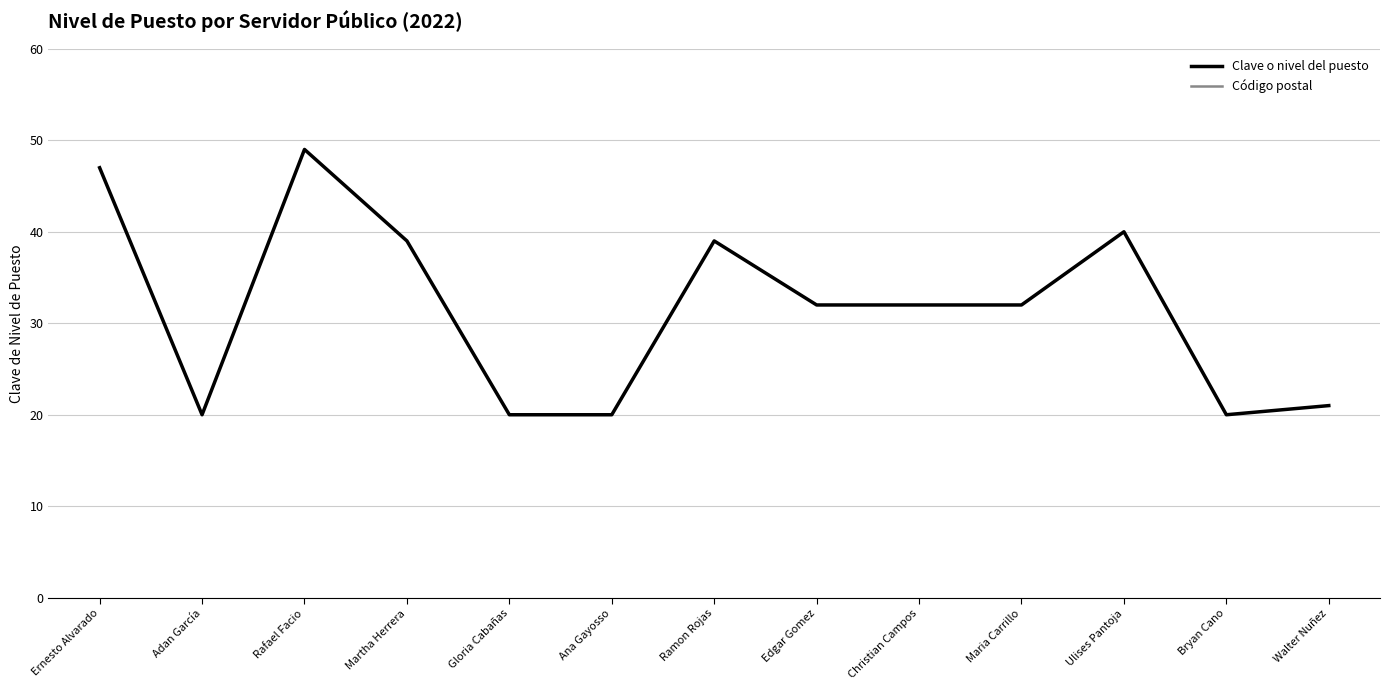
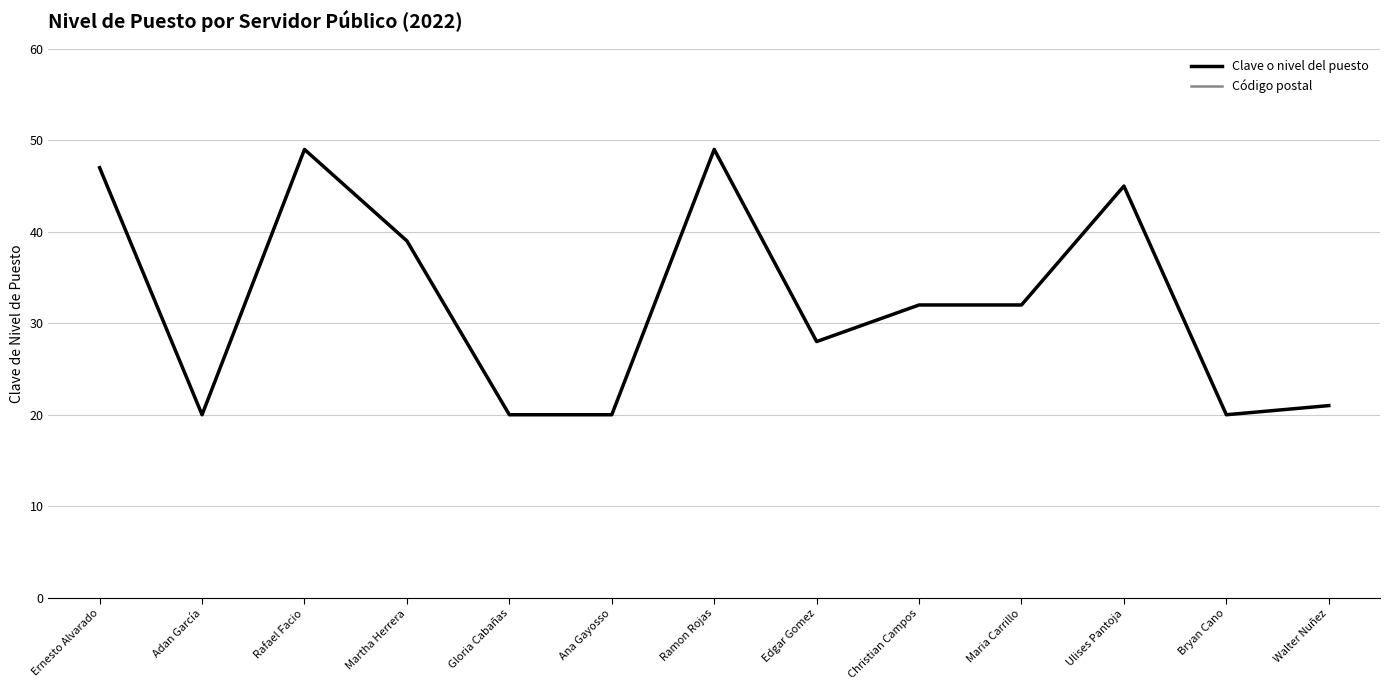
Clave o nivel del puesto, Ramon Rojas: 39 -> 49
Clave o nivel del puesto, Edgar Gomez: 32 -> 28
Clave o nivel del puesto, Ulises Pantoja: 40 -> 45
